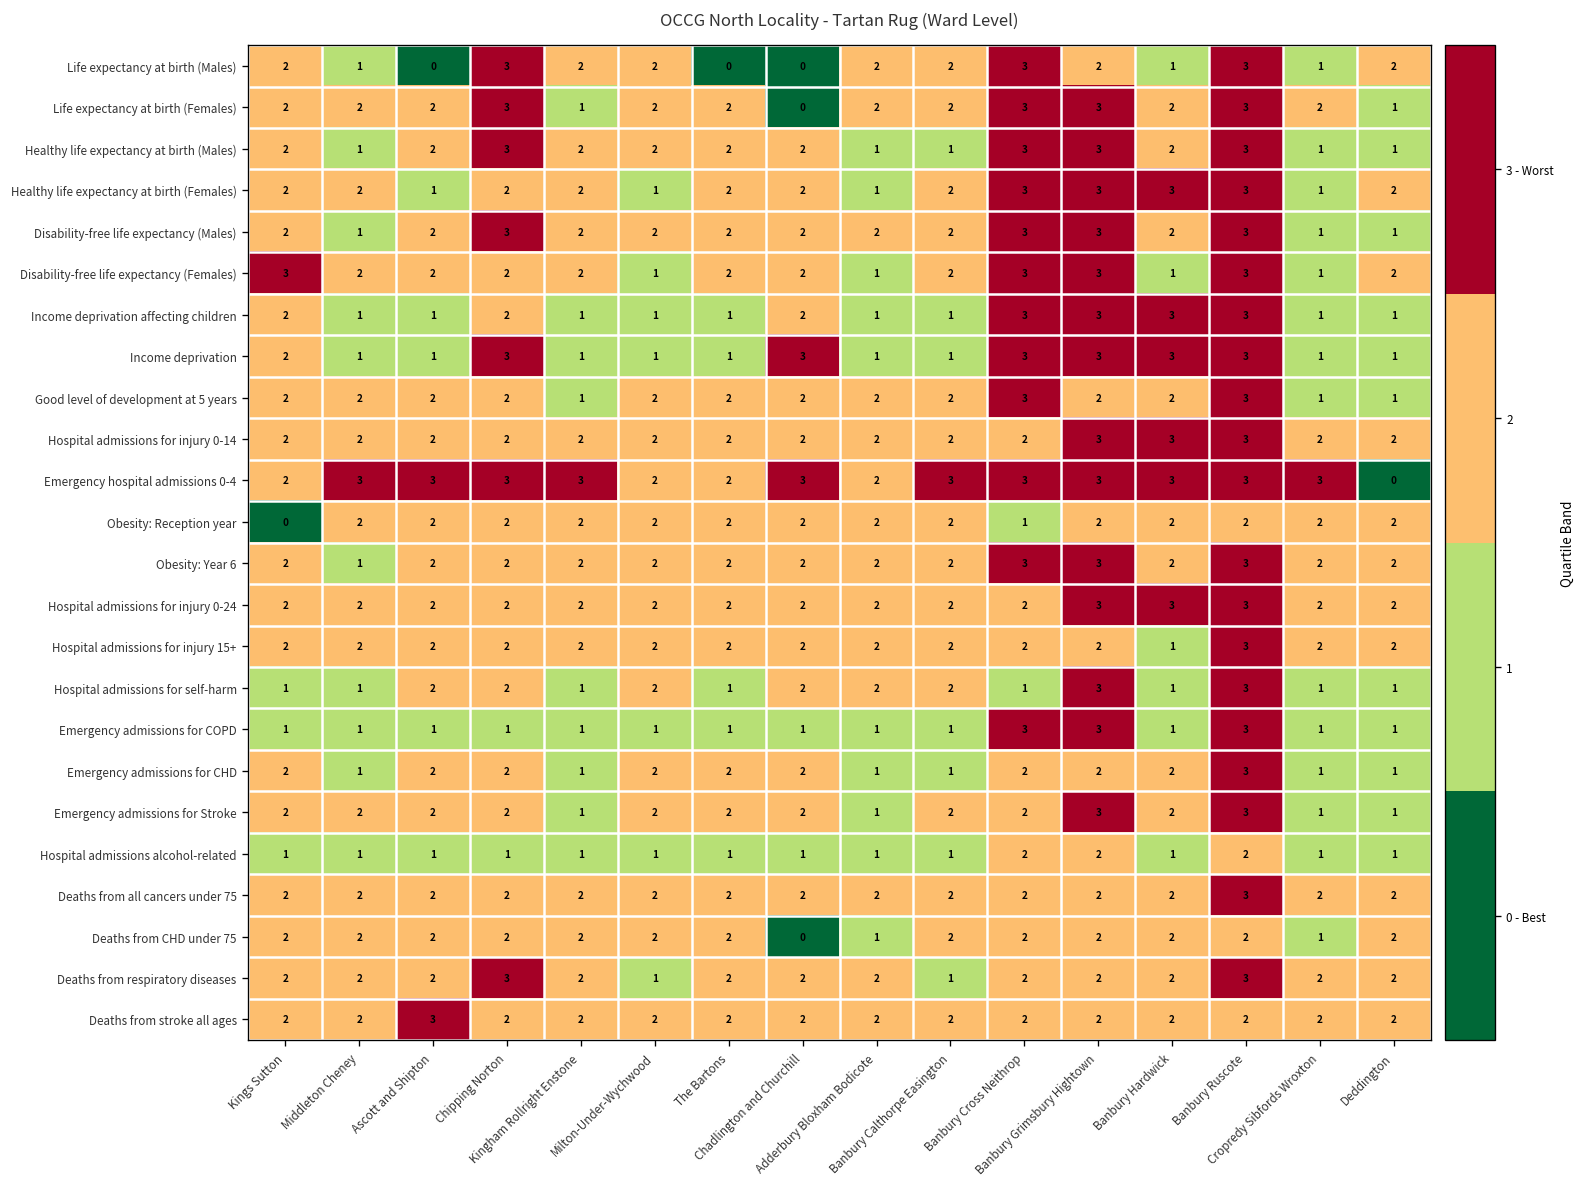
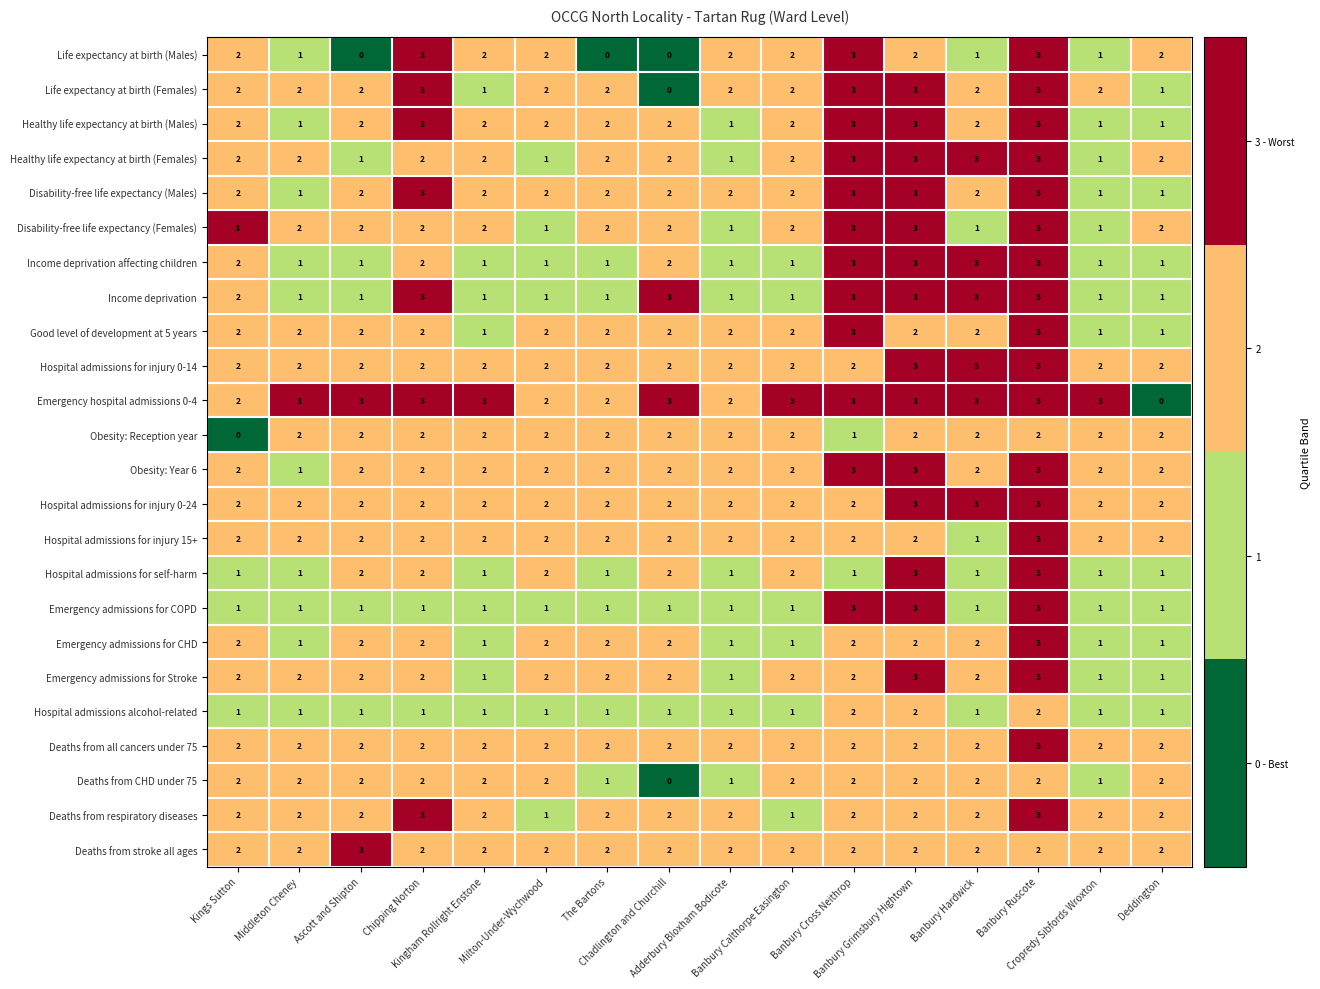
Healthy life expectancy at birth (Males), Banbury Calthorpe Easington: 1 -> 2
Hospital admissions for self-harm, Adderbury Bloxham Bodicote: 2 -> 1
Deaths from CHD under 75, The Bartons: 2 -> 1
